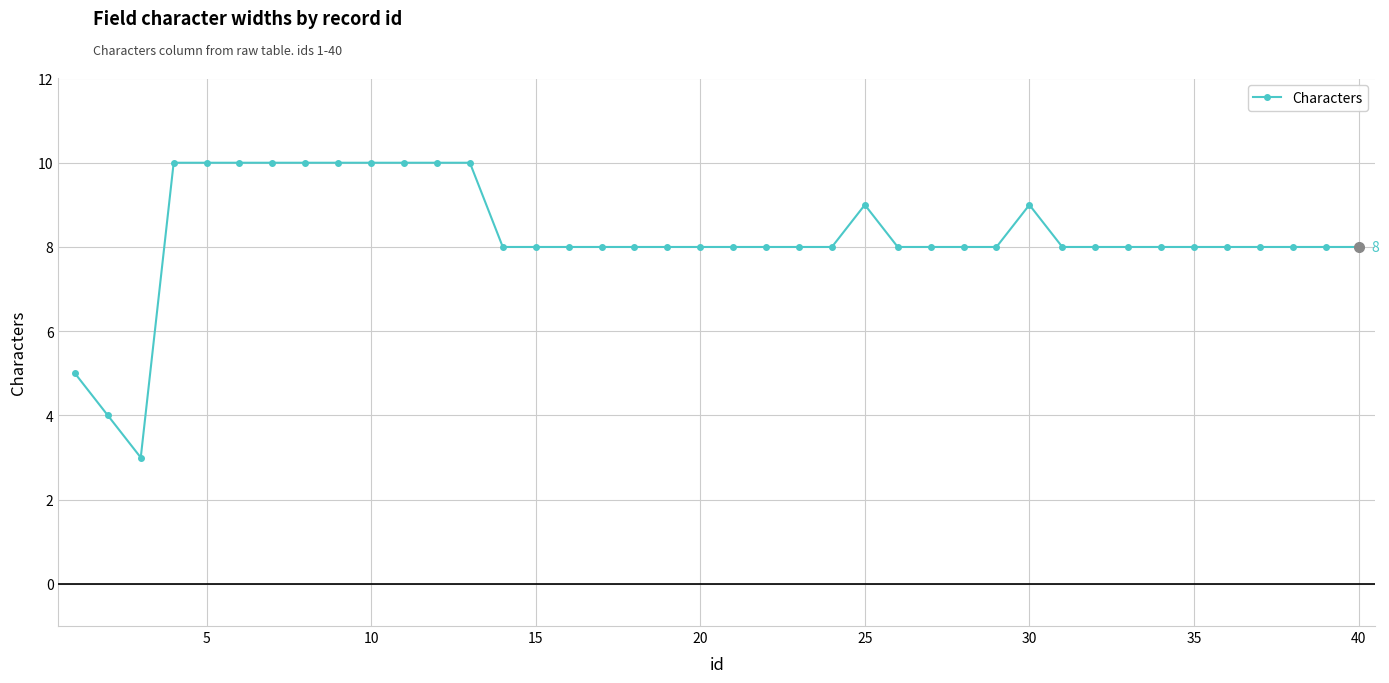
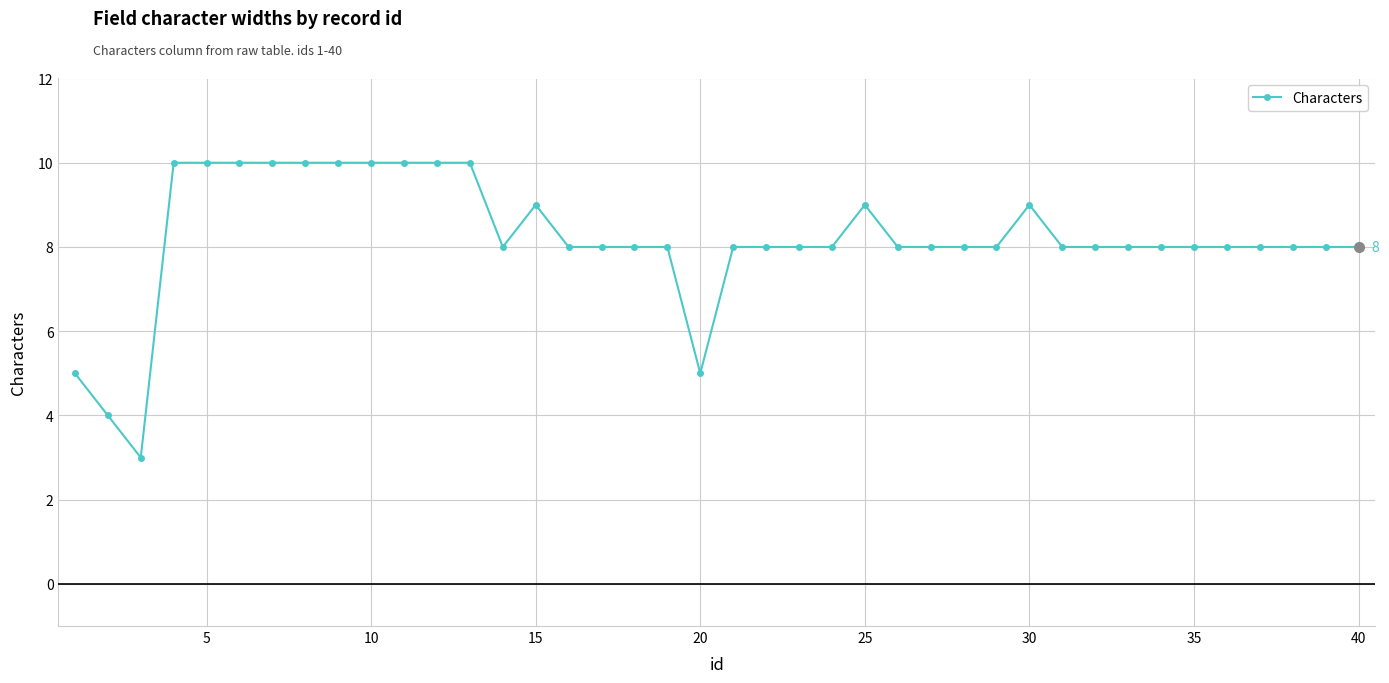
Characters, 15: 8 -> 9
Characters, 20: 8 -> 5
